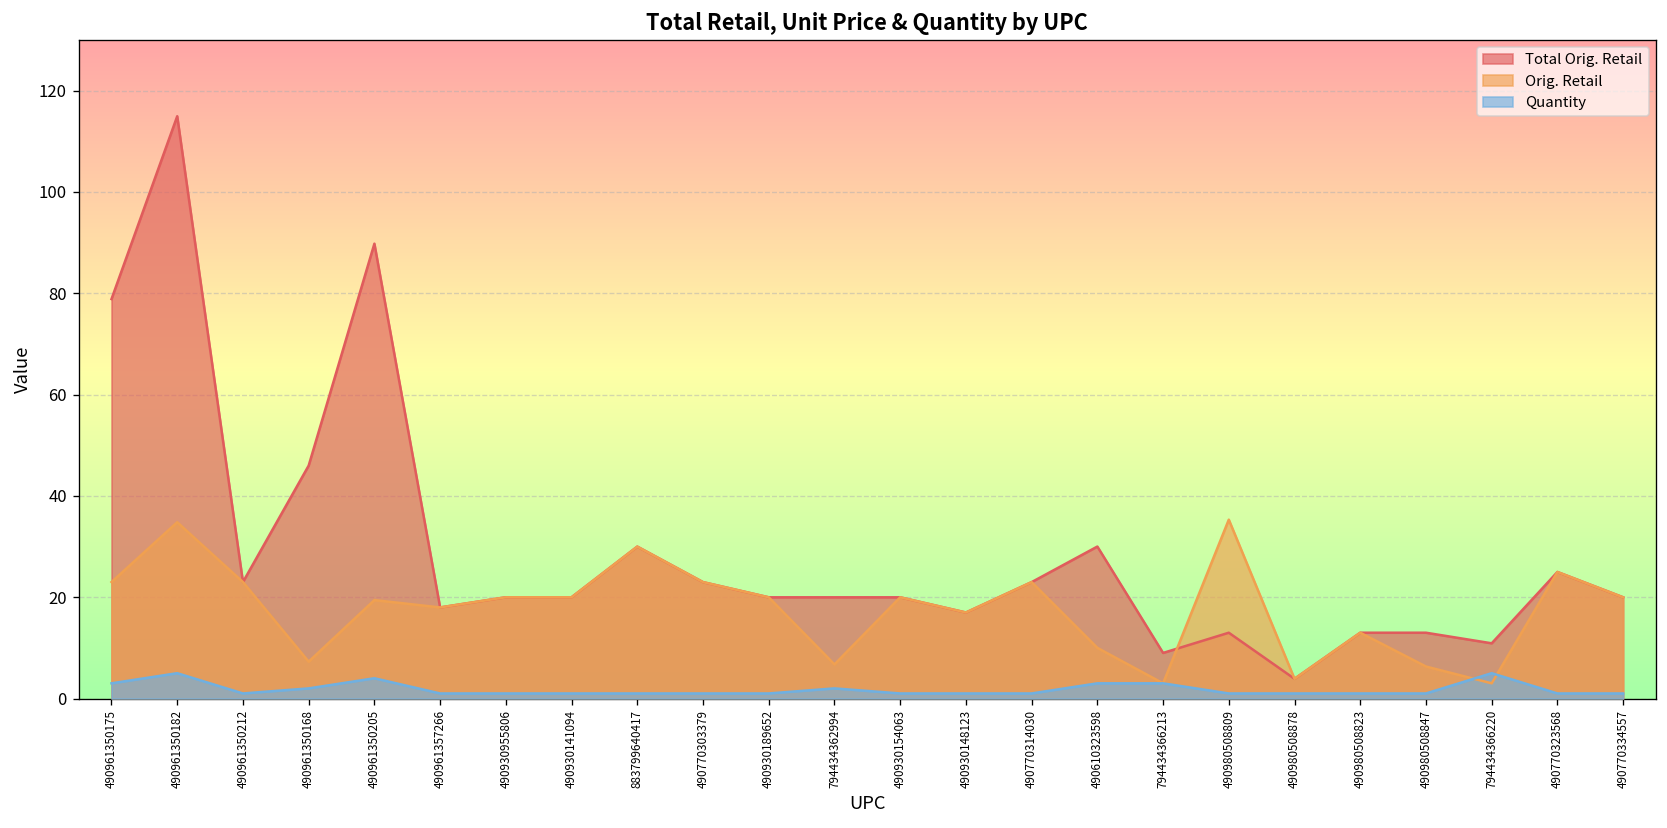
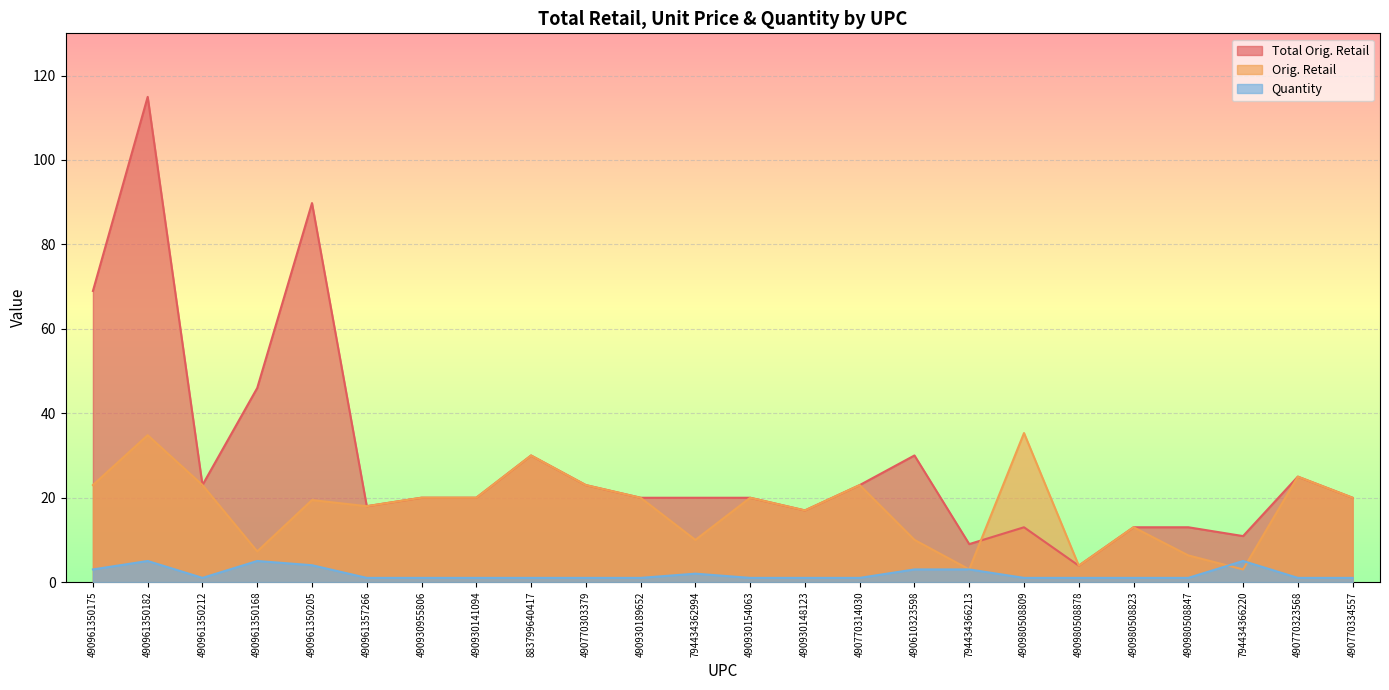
Total Orig. Retail, 490961350175: 79 -> 69
Quantity, 490961350168: 2 -> 5
Orig. Retail, 794434362994: 7 -> 10
